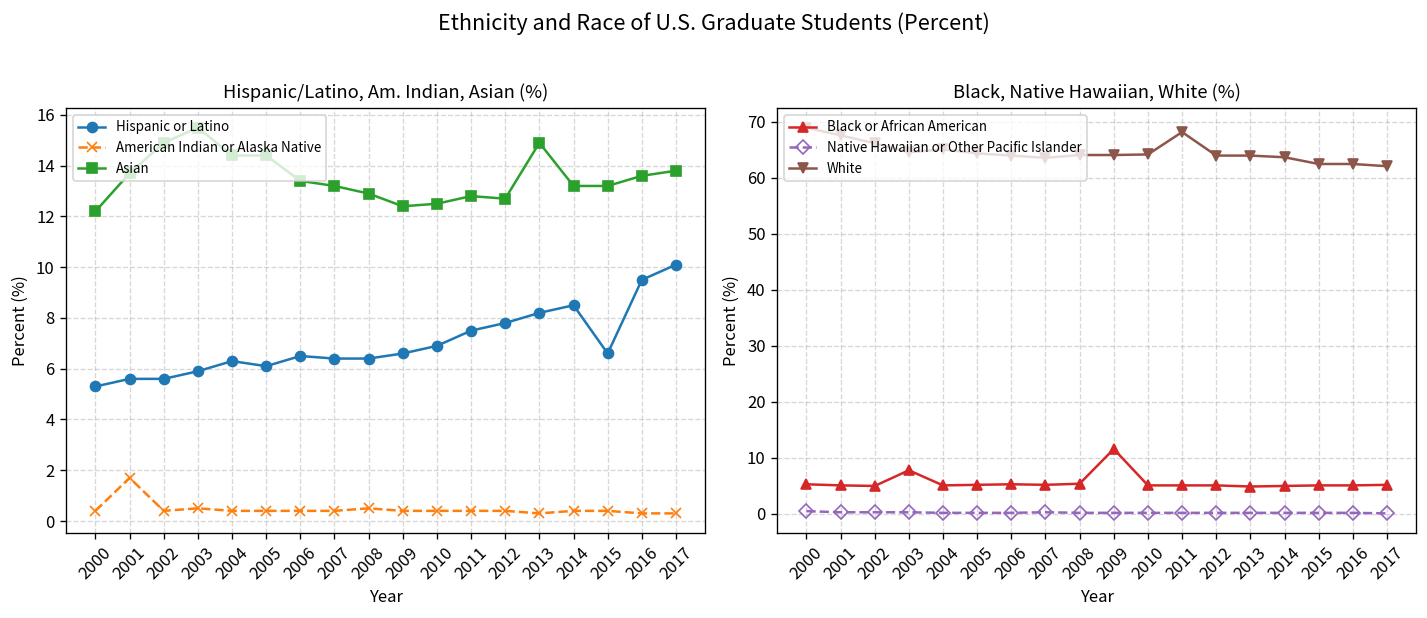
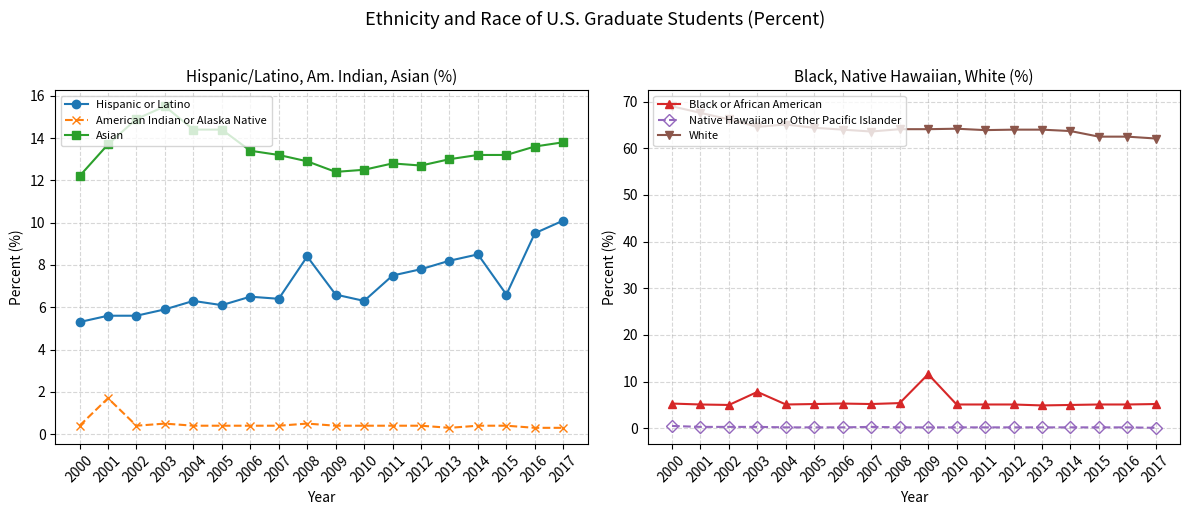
Hispanic/Latino, Am. Indian, Asian (%), Hispanic or Latino, 2008: 6.4 -> 8.4
Hispanic/Latino, Am. Indian, Asian (%), Hispanic or Latino, 2010: 6.9 -> 6.3
Hispanic/Latino, Am. Indian, Asian (%), Asian, 2013: 14.9 -> 13.0
Black, Native Hawaiian, White (%), White, 2011: 68 -> 64
